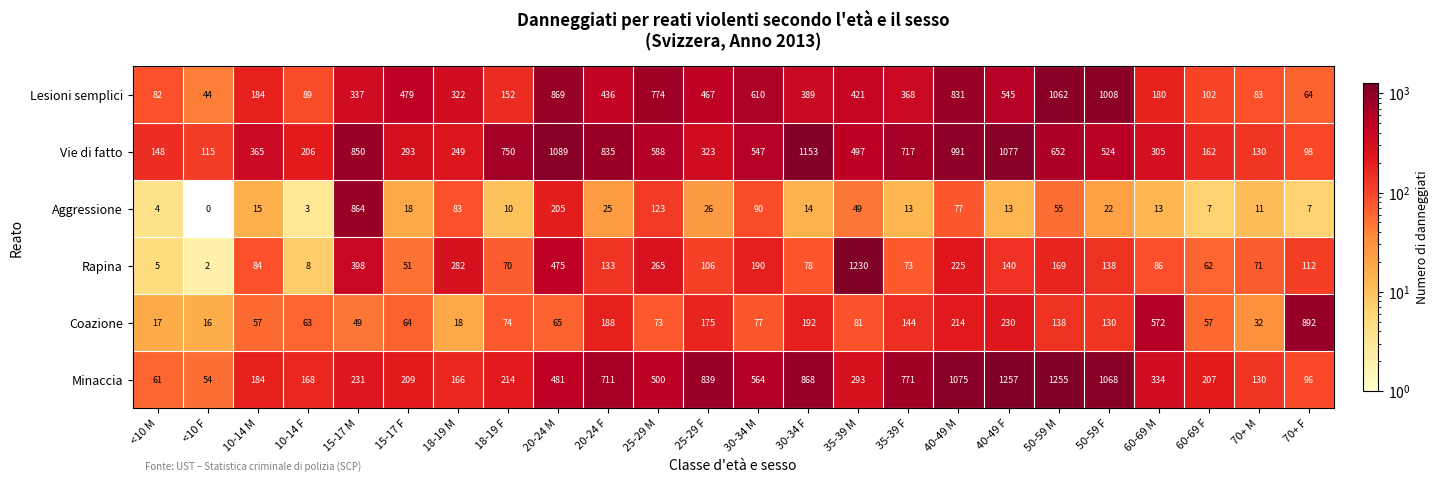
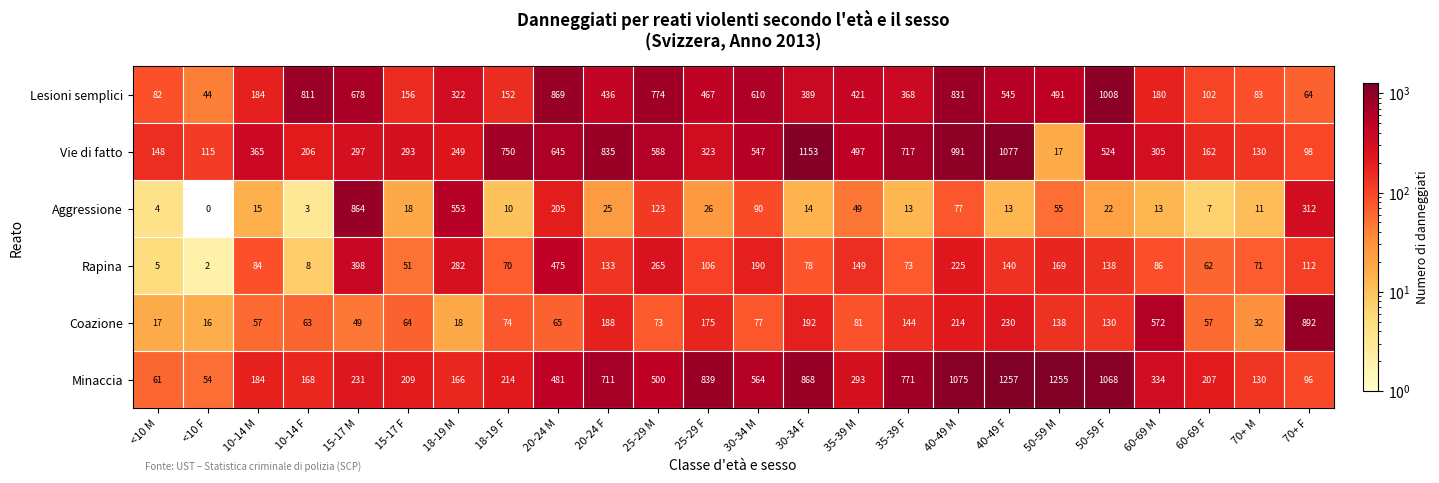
Lesioni semplici, 10-14 F: 89 -> 811
Lesioni semplici, 15-17 M: 337 -> 678
Lesioni semplici, 15-17 F: 479 -> 156
Lesioni semplici, 50-59 M: 1062 -> 491
Vie di fatto, 15-17 M: 850 -> 297
Vie di fatto, 20-24 M: 1089 -> 645
Vie di fatto, 50-59 M: 652 -> 17
Aggressione, 18-19 M: 83 -> 553
Aggressione, 70+ F: 7 -> 312
Rapina, 35-39 M: 1230 -> 149
